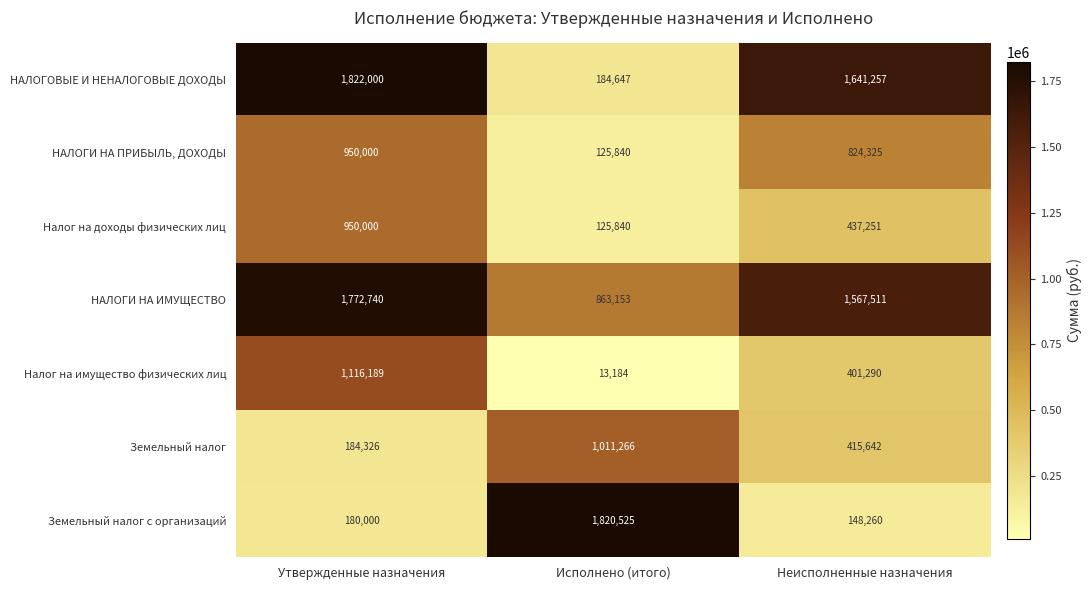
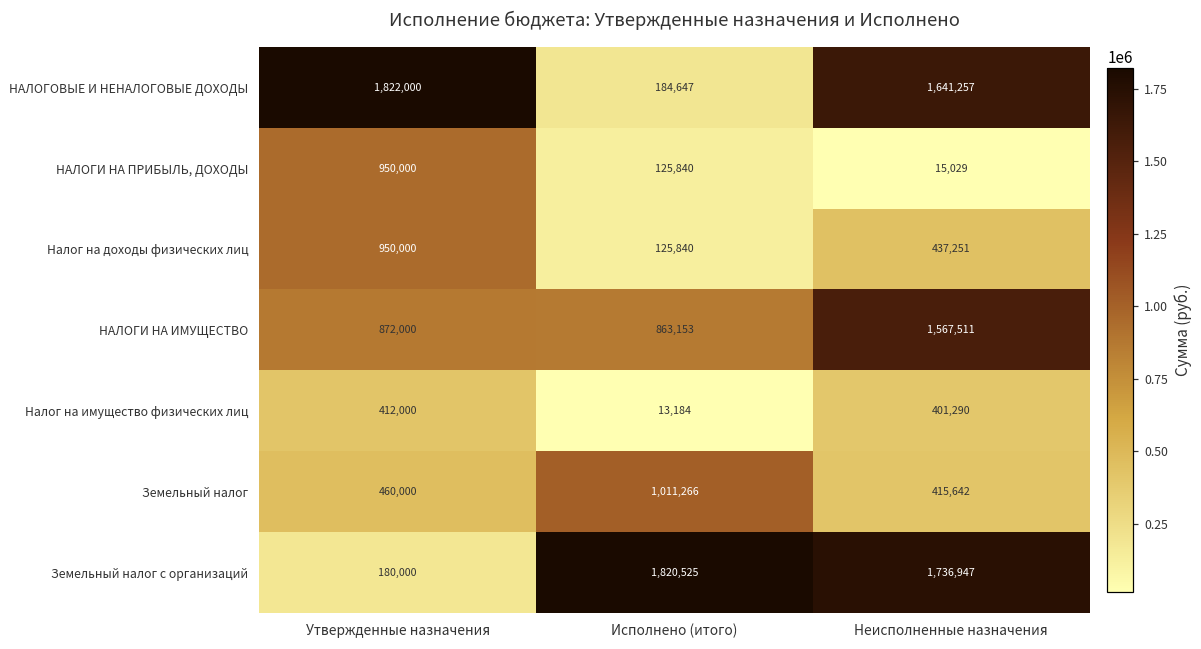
НАЛОГИ НА ПРИБЫЛЬ, ДОХОДЫ, Неисполненные назначения: 824,325 -> 15,029
НАЛОГИ НА ИМУЩЕСТВО, Утвержденные назначения: 1,772,740 -> 872,000
Налог на имущество физических лиц, Утвержденные назначения: 1,116,189 -> 412,000
Земельный налог, Утвержденные назначения: 184,326 -> 460,000
Земельный налог с организаций, Неисполненные назначения: 148,260 -> 1,736,947
